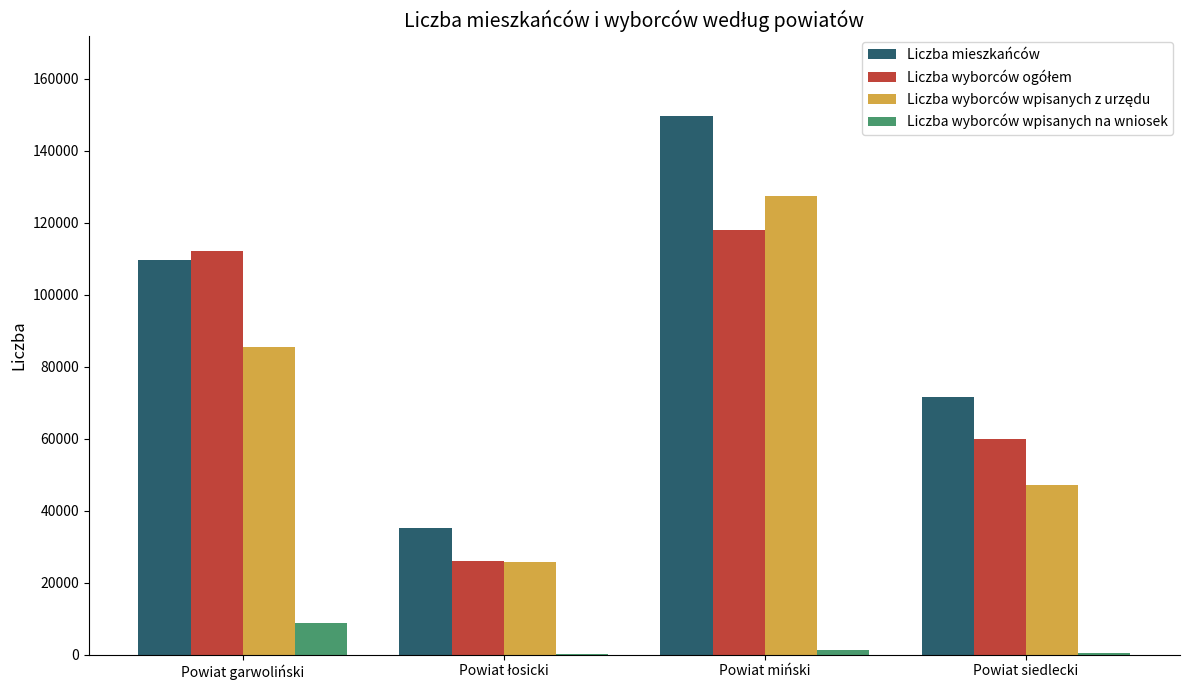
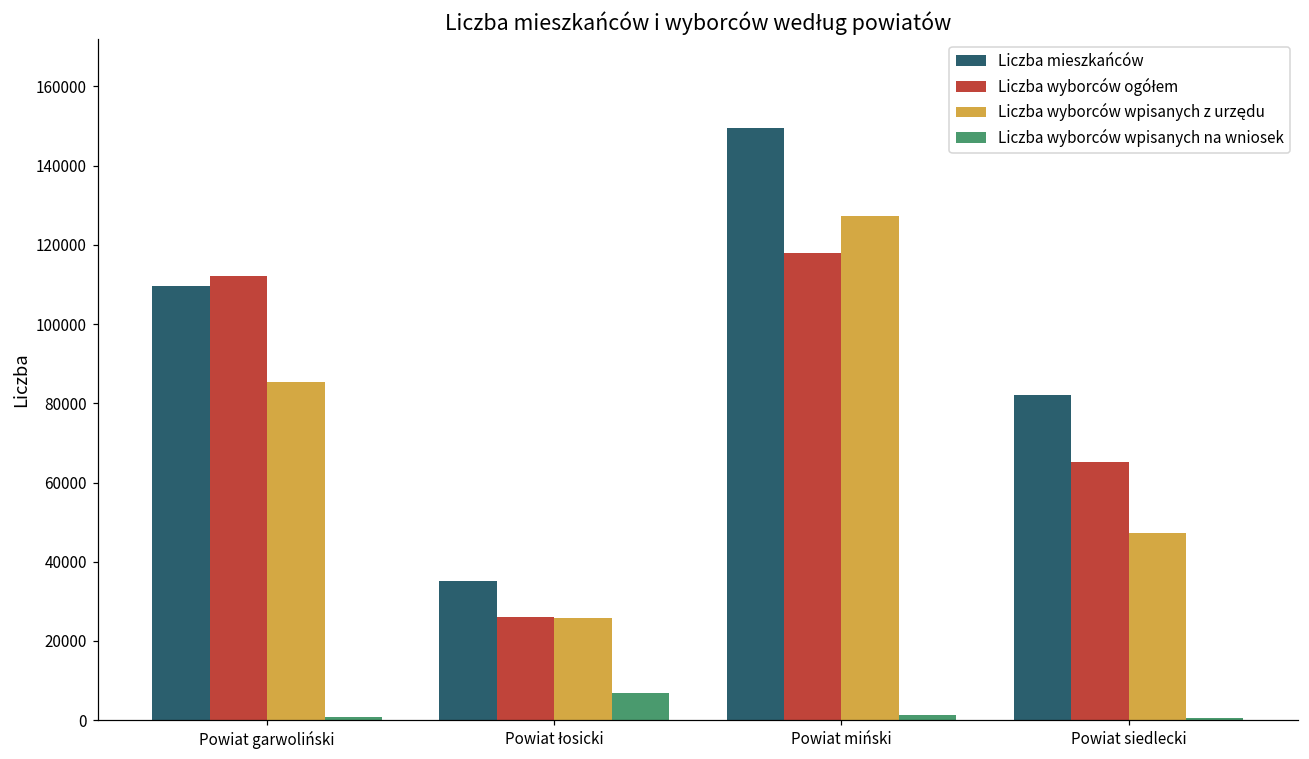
Liczba wyborców wpisanych na wniosek, Powiat garwoliński: 9000 -> 1000
Liczba wyborców wpisanych na wniosek, Powiat łosicki: 0 -> 7000
Liczba mieszkańców, Powiat siedlecki: 72000 -> 82000
Liczba wyborców ogółem, Powiat siedlecki: 60000 -> 65000
